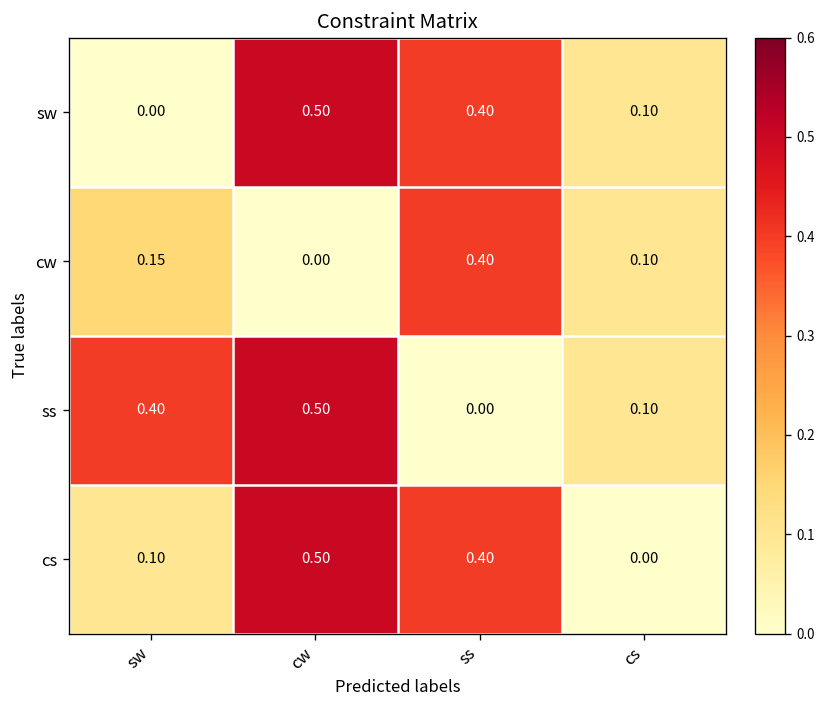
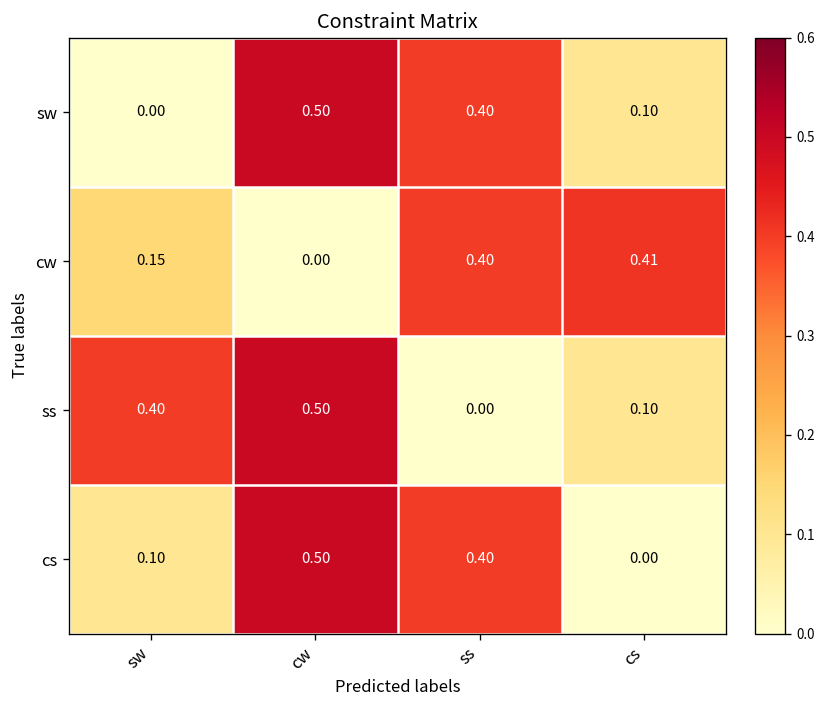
cw, cs: 0.10 -> 0.41
